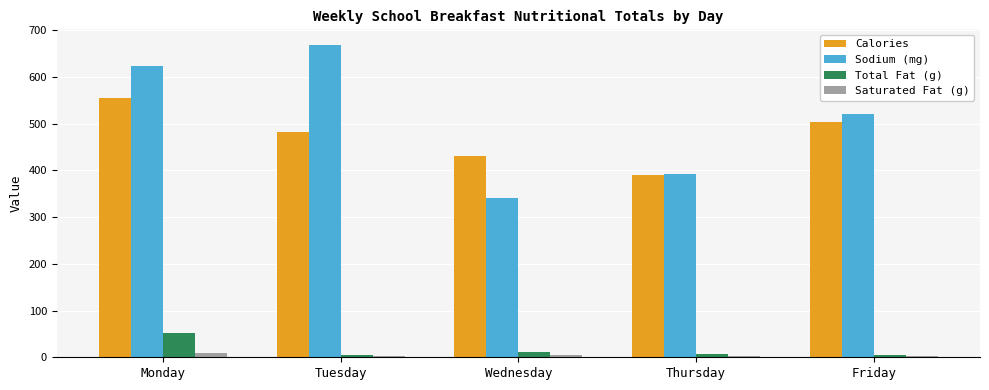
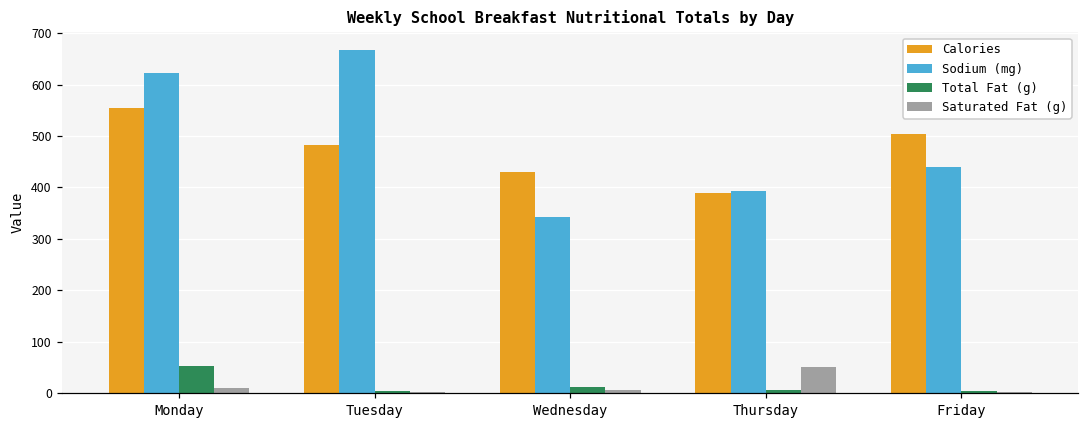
Saturated Fat (g), Thursday: 0 -> 50
Sodium (mg), Friday: 520 -> 440
